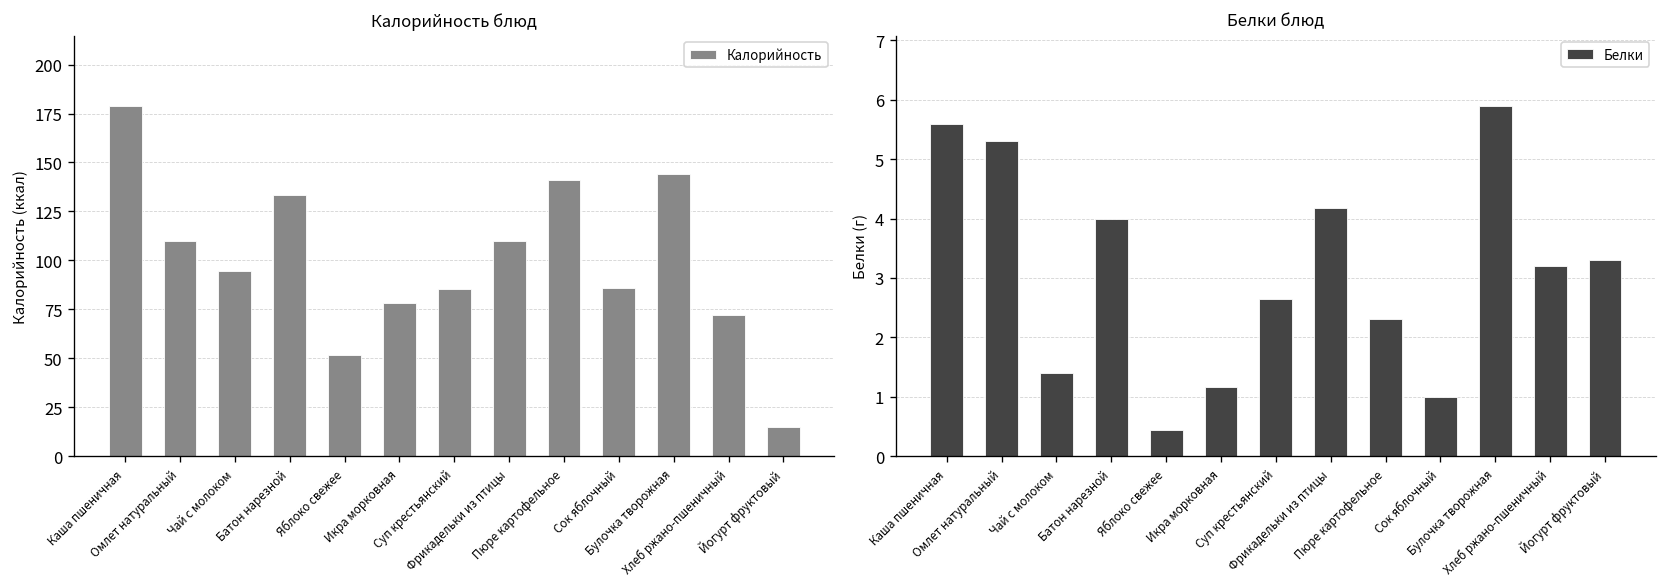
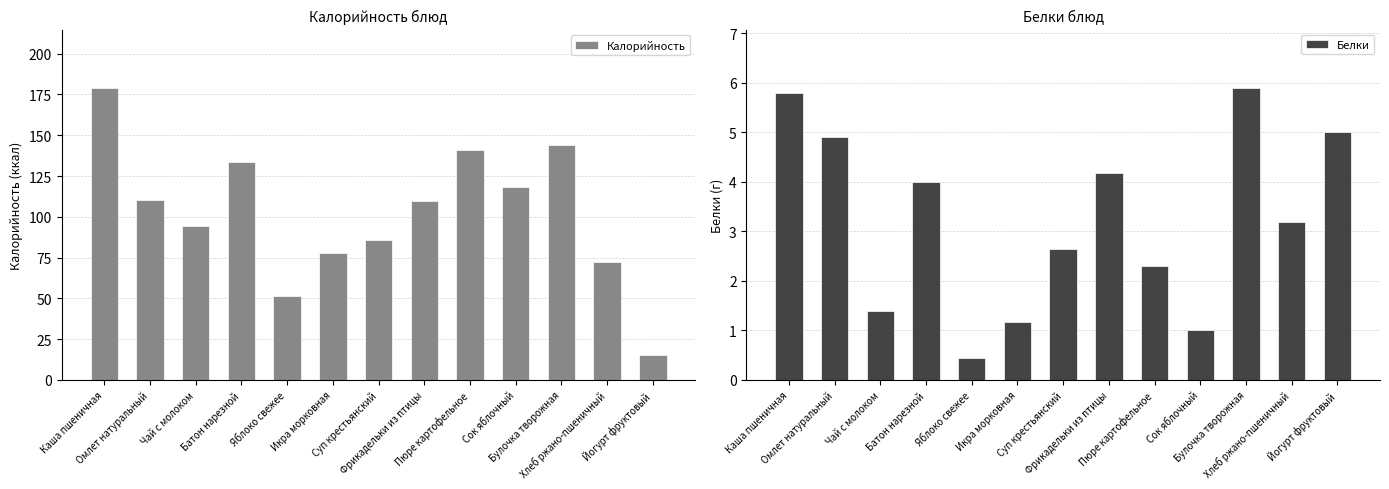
Калорийность блюд, Сок яблочный: 86 -> 118
Белки блюд, Каша пшеничная: 5.6 -> 5.8
Белки блюд, Омлет натуральный: 5.3 -> 4.9
Белки блюд, Йогурт фруктовый: 3.3 -> 5.0
